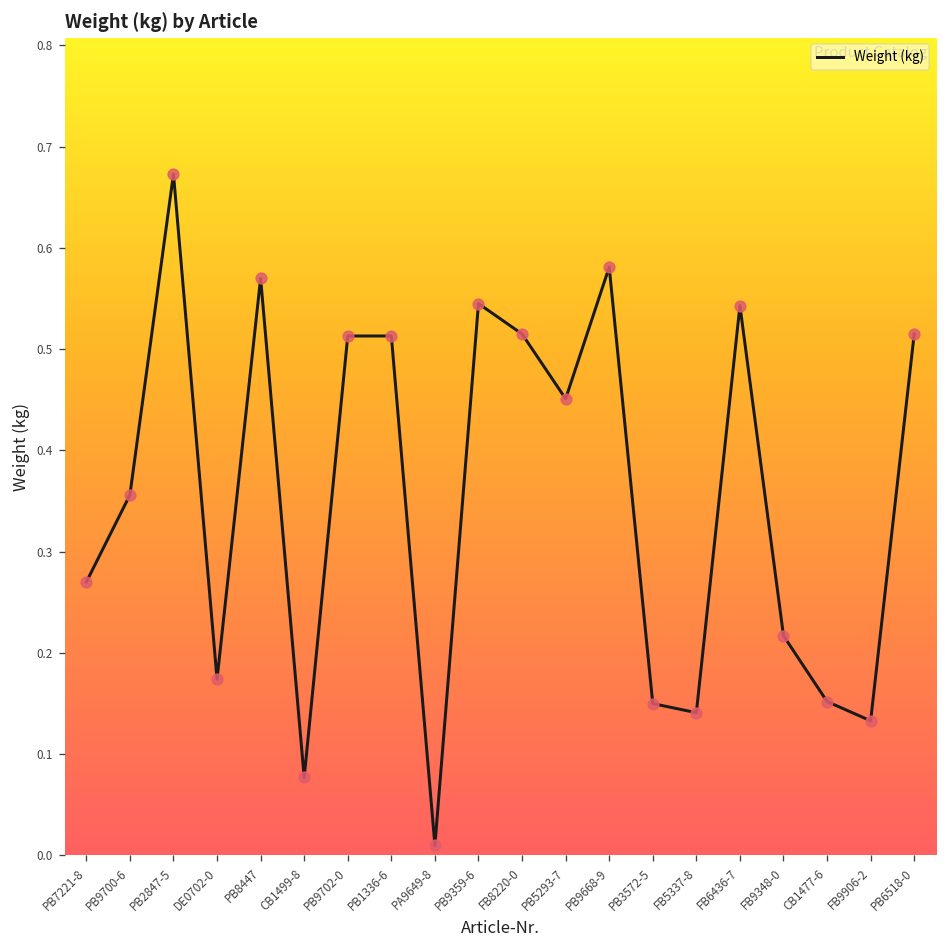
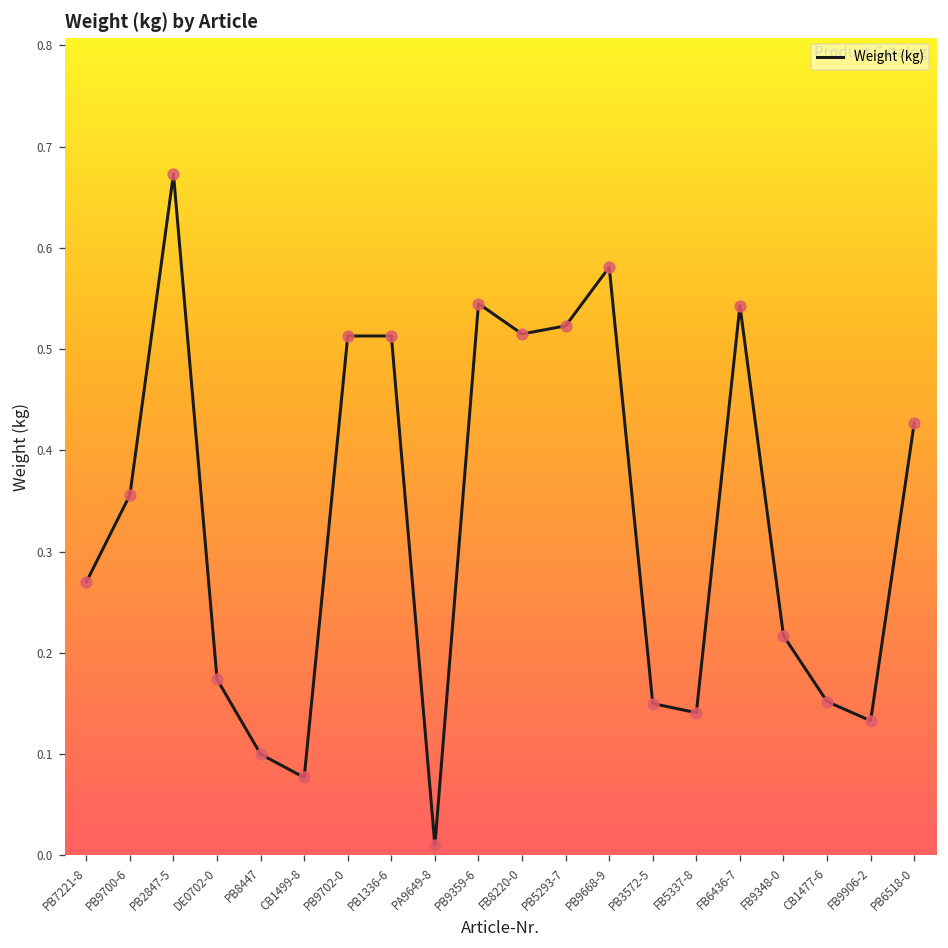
PB8447: 0.57 -> 0.10
PB5293-7: 0.45 -> 0.52
PB6518-0: 0.52 -> 0.43
